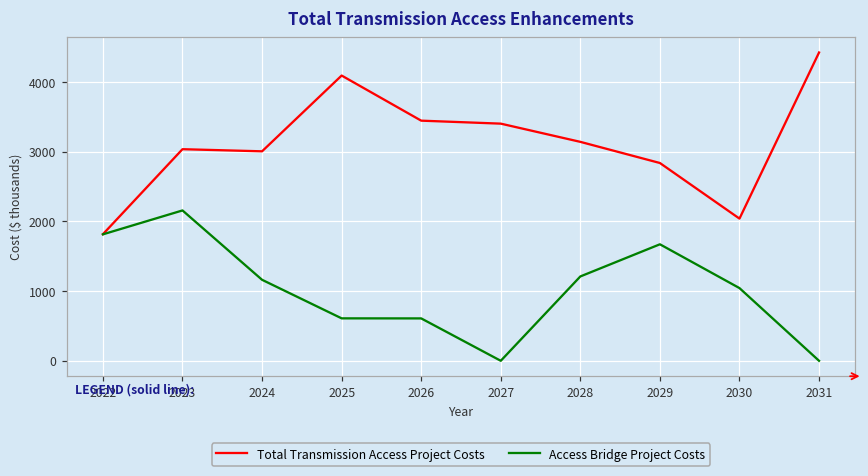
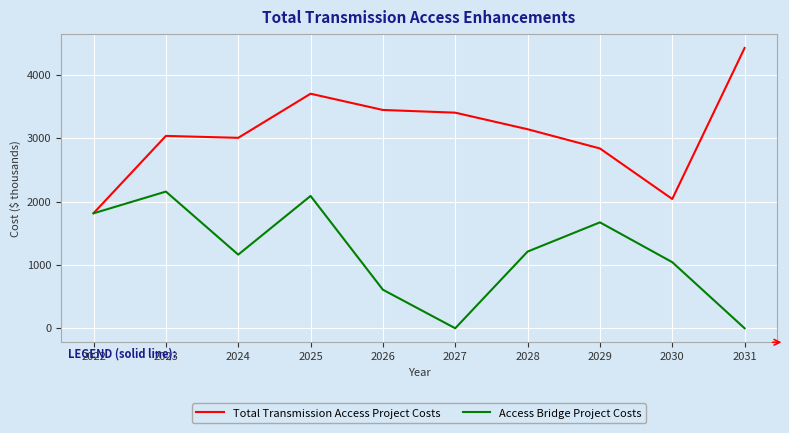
Total Transmission Access Project Costs, 2025: 4100 -> 3700
Access Bridge Project Costs, 2025: 600 -> 2100
